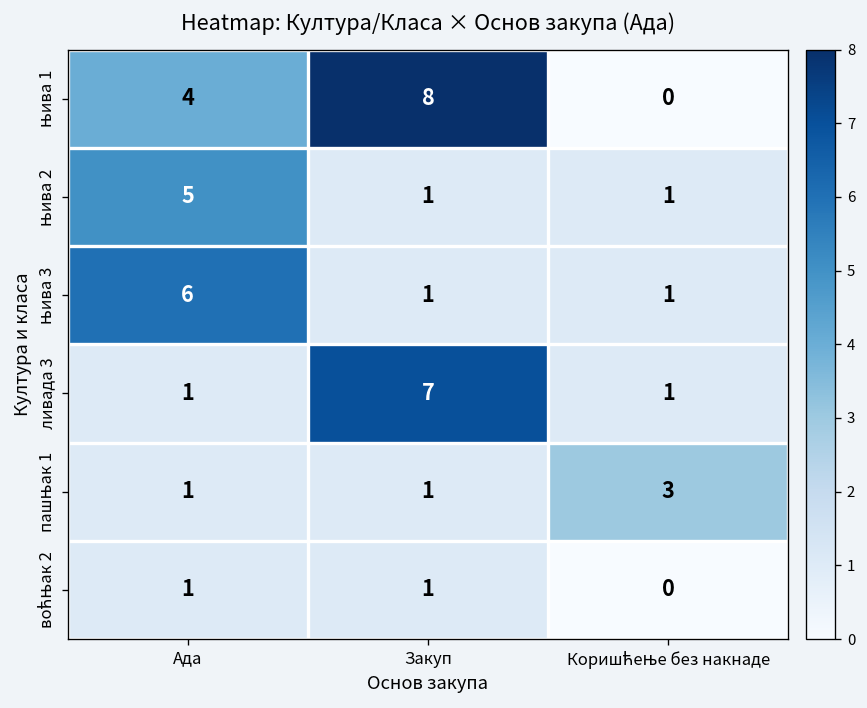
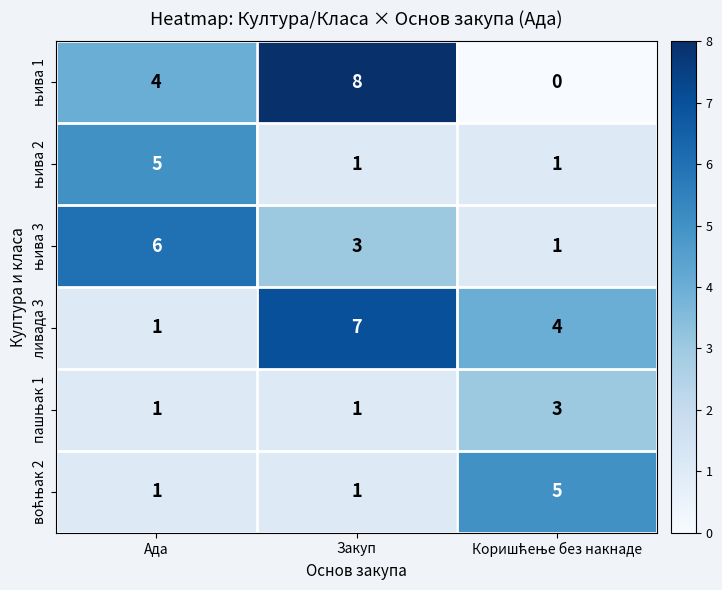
њива 3, Закуп: 1 -> 3
ливада 3, Коришћење без накнаде: 1 -> 4
воћњак 2, Коришћење без накнаде: 0 -> 5
